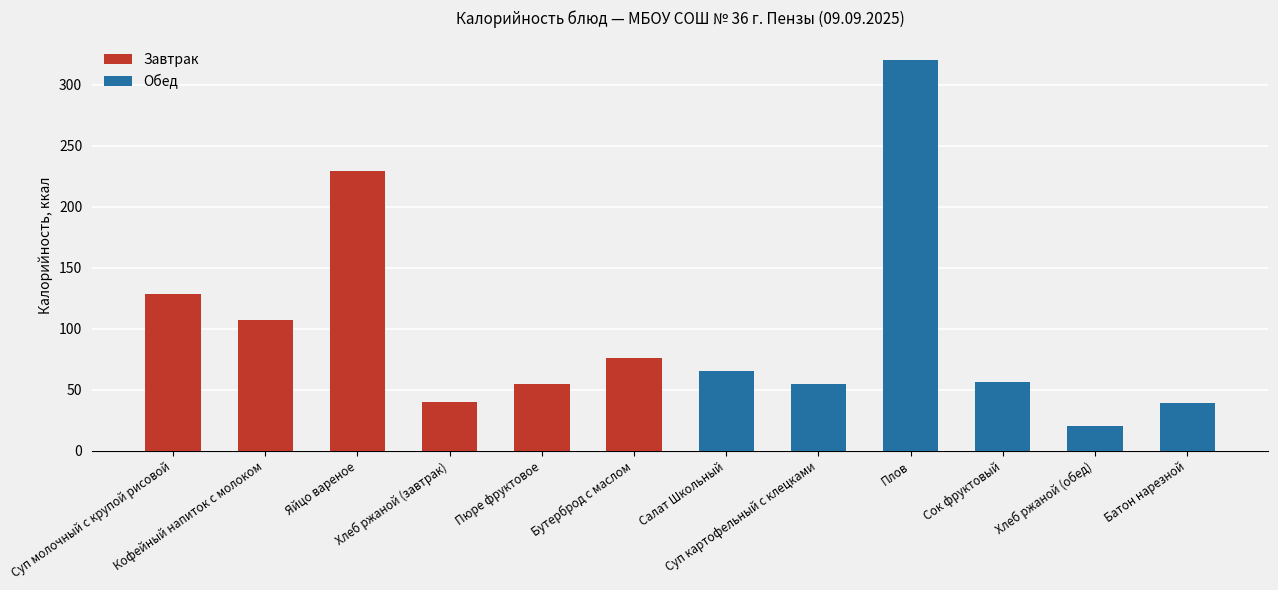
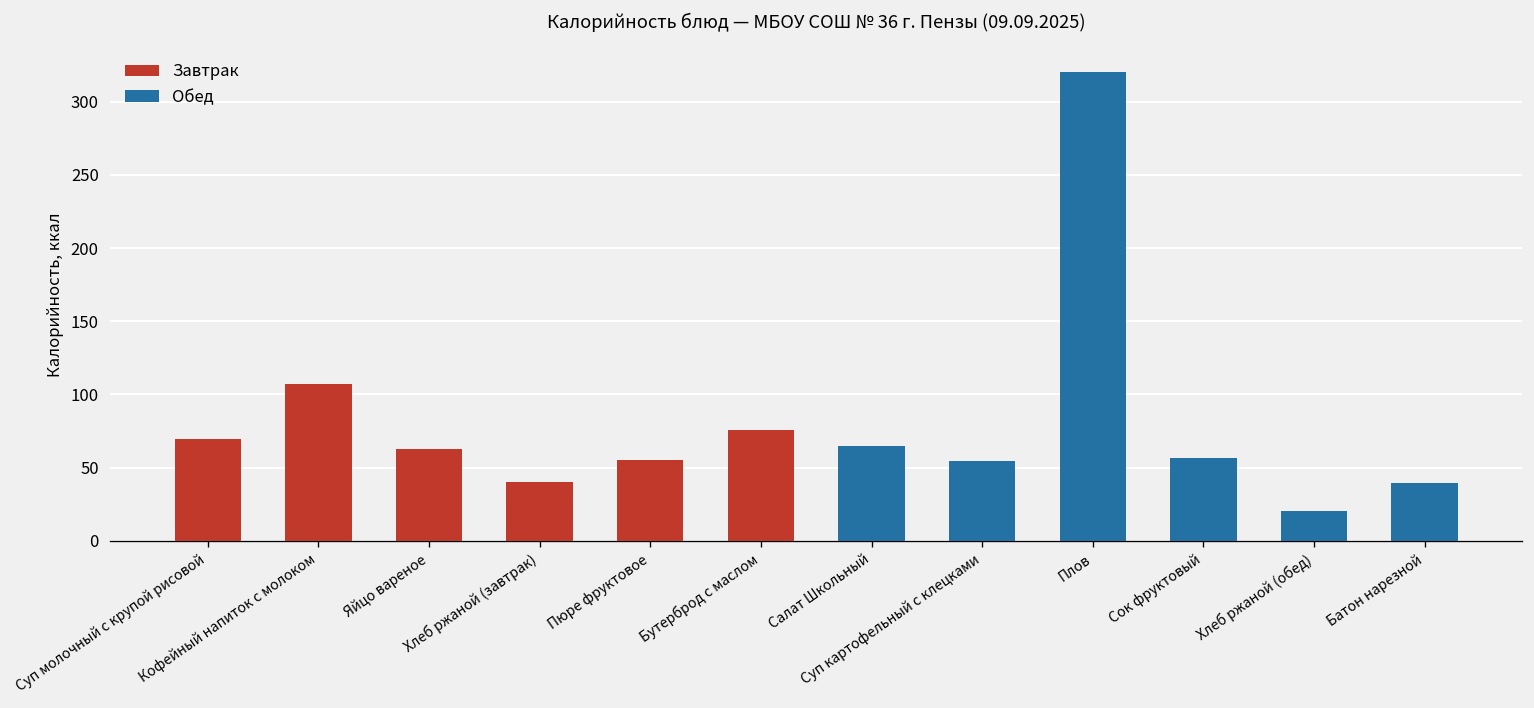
Суп молочный с крупой рисовой: 128 -> 69
Яйцо вареное: 229 -> 63
